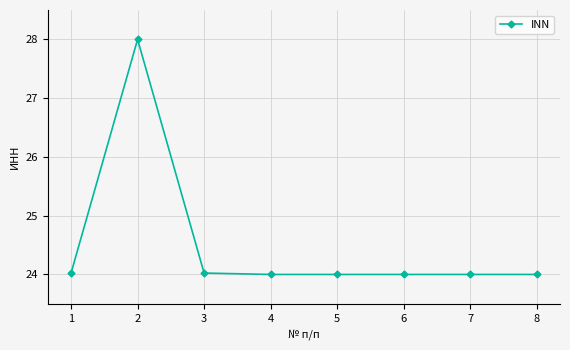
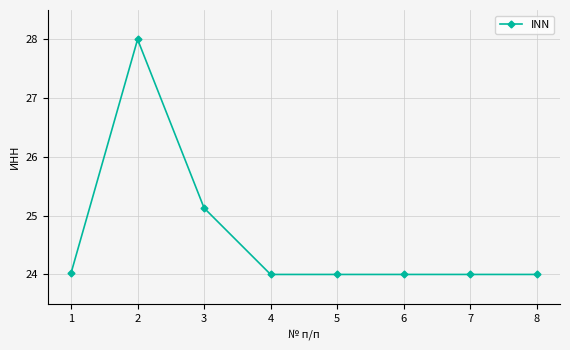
3: 24.0 -> 25.1
